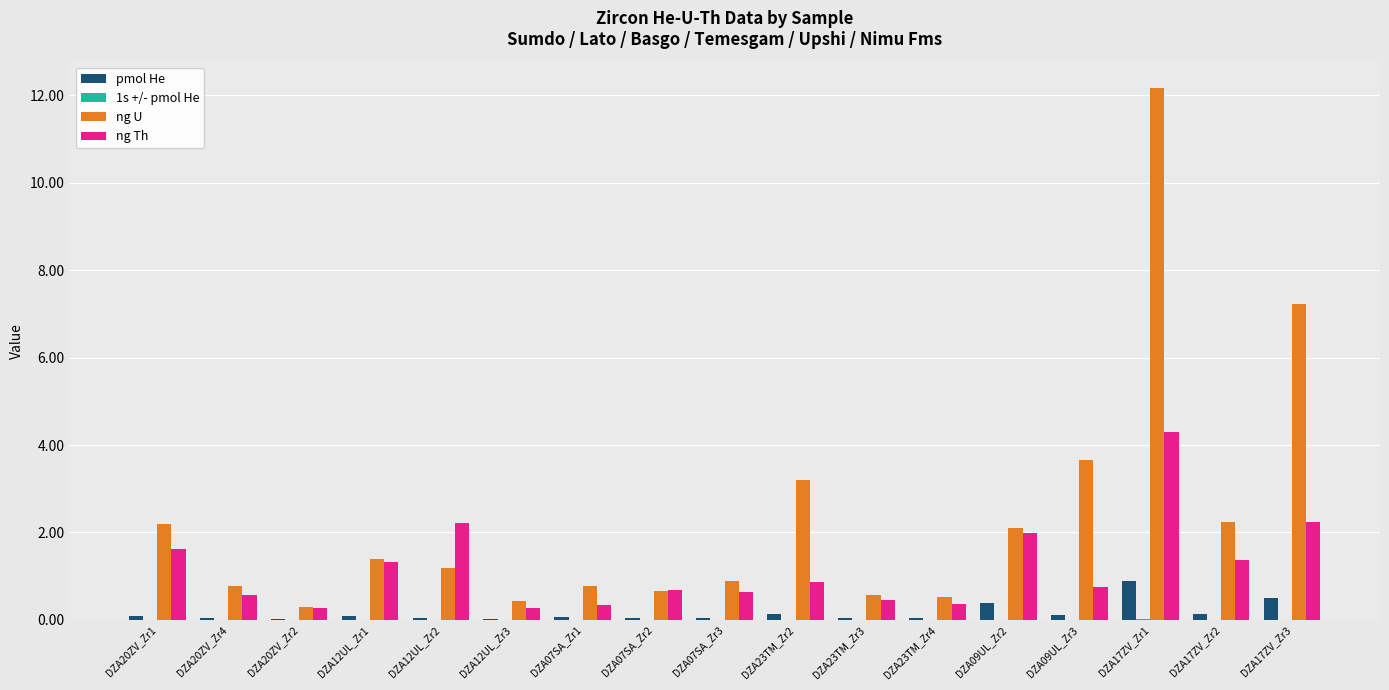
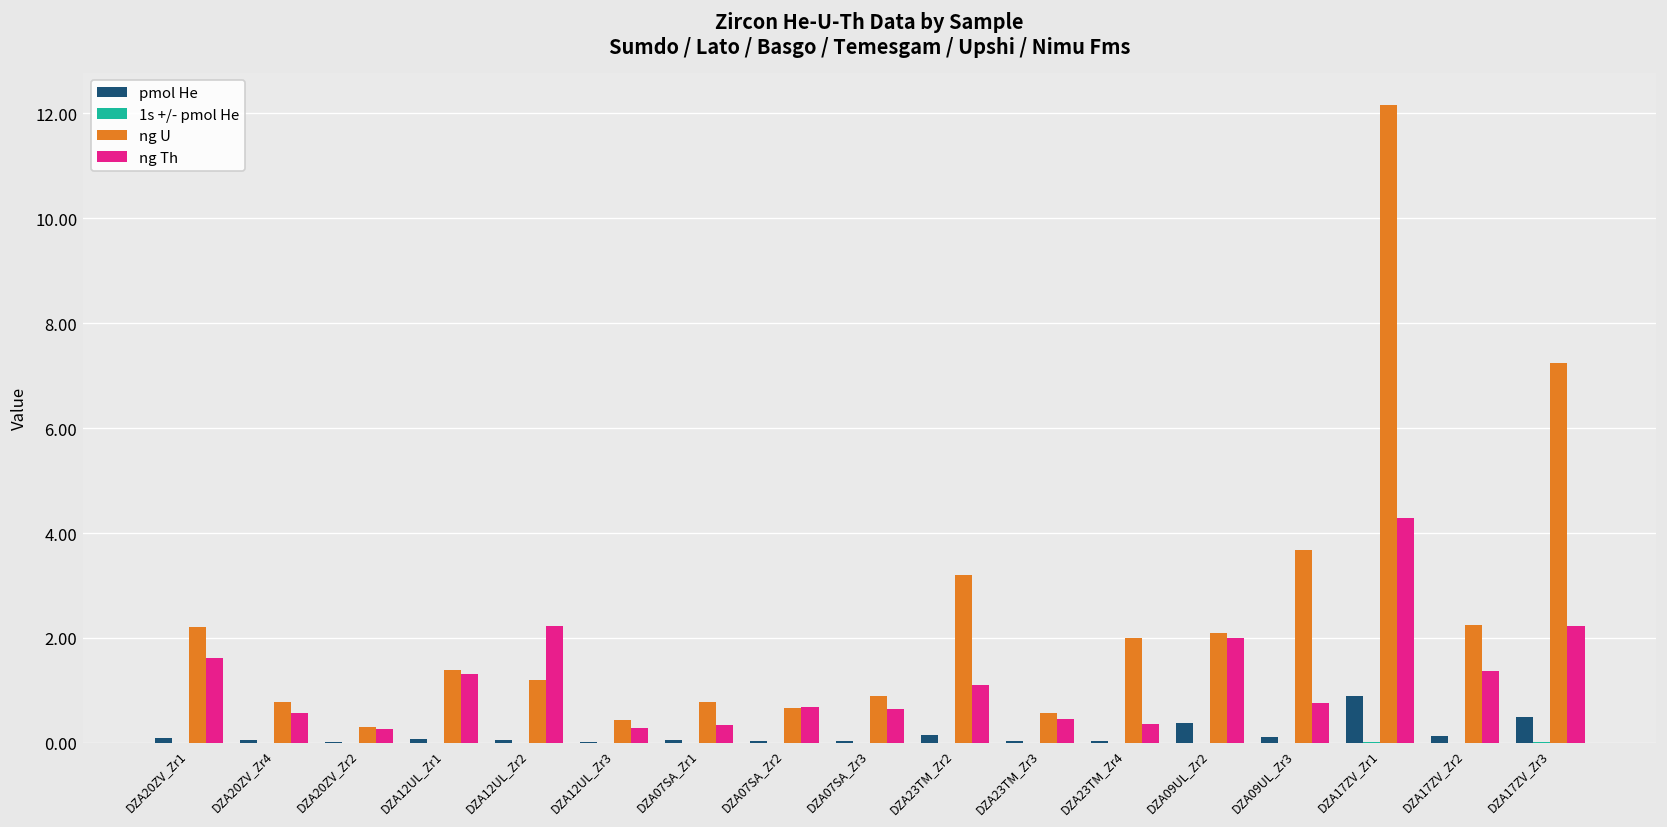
ng Th, DZA23TM_Zr2: 0.9 -> 1.1
ng U, DZA23TM_Zr4: 0.5 -> 2.0
